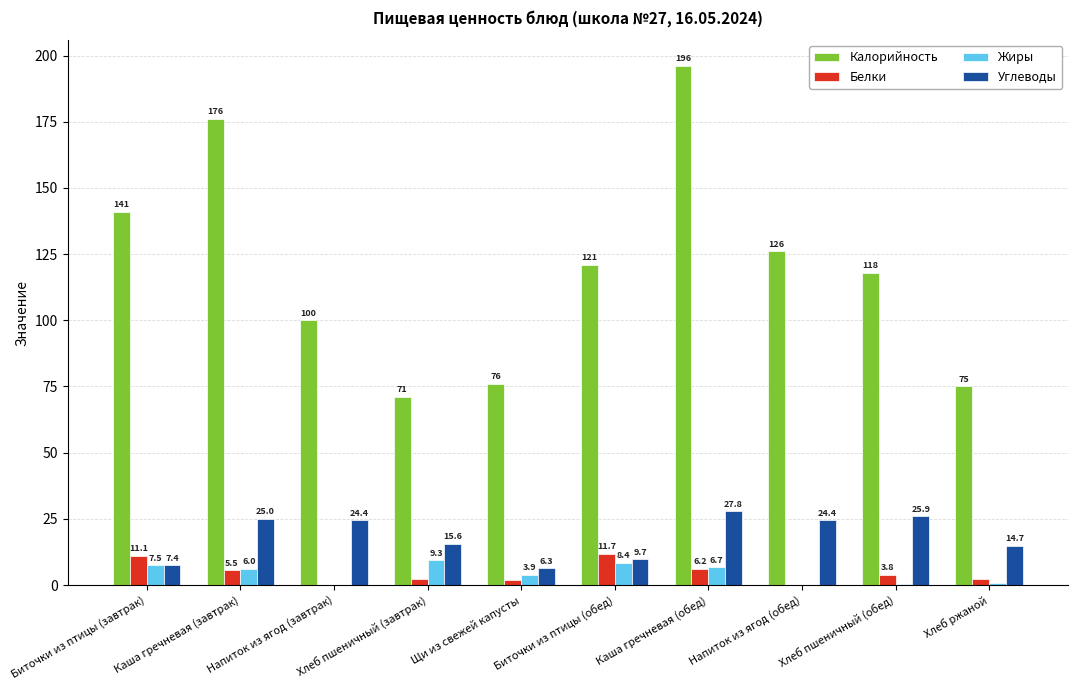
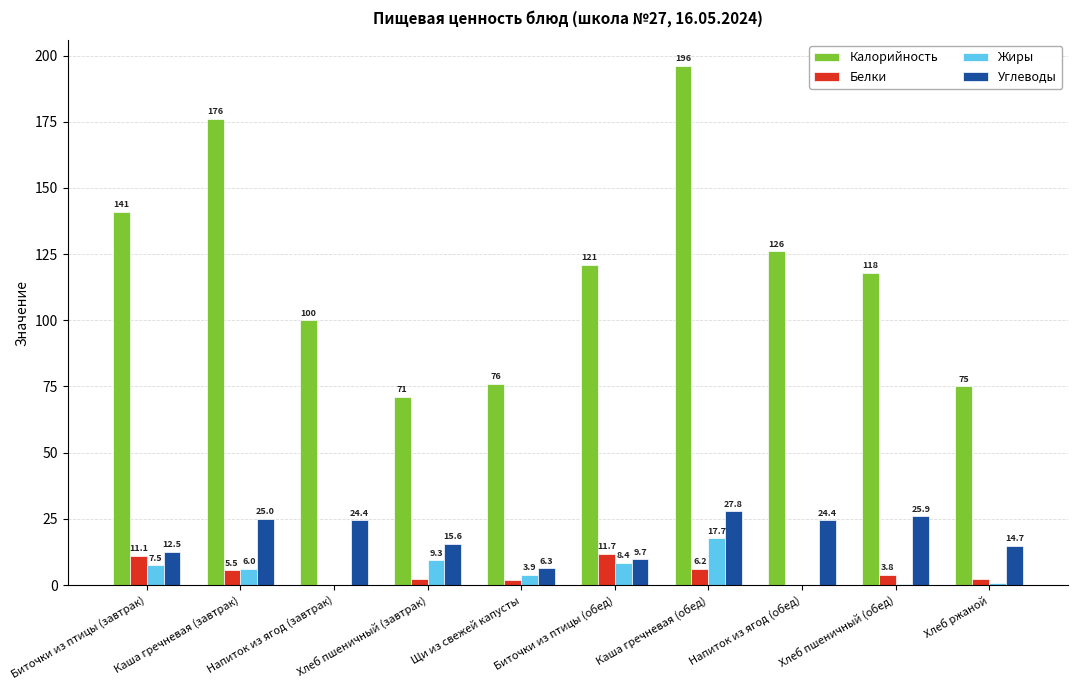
Углеводы, Биточки из птицы (завтрак): 7.4 -> 12.5
Жиры, Каша гречневая (обед): 6.7 -> 17.7
